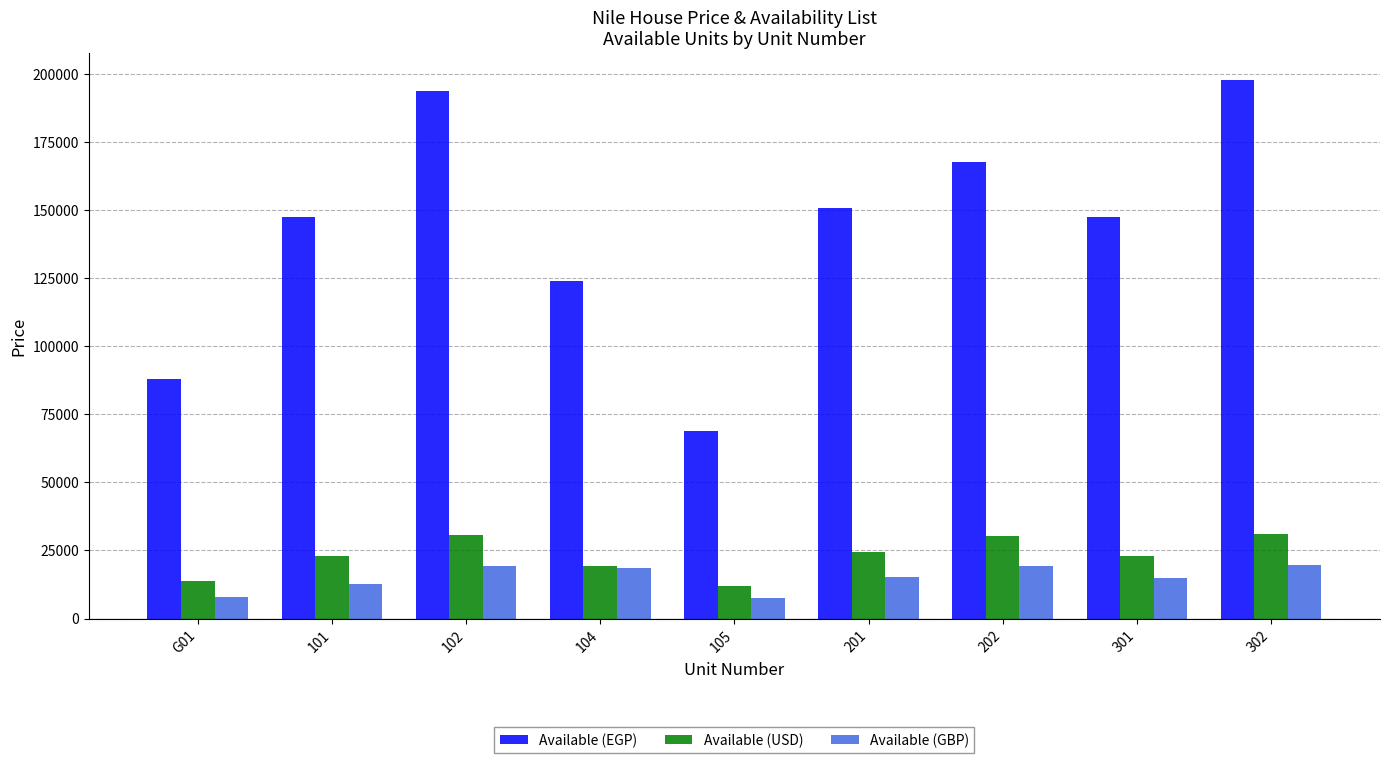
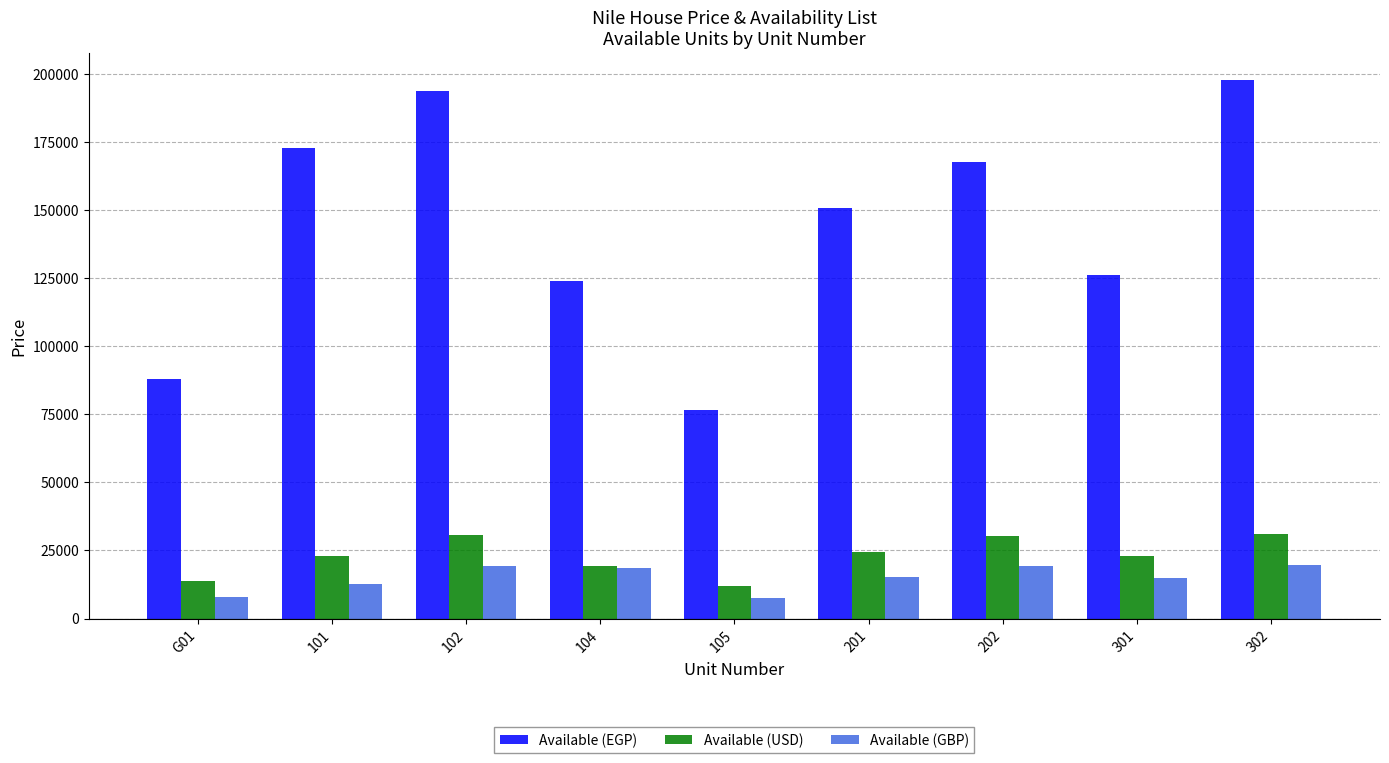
Available (EGP), 101: 147000 -> 173000
Available (EGP), 105: 69000 -> 77000
Available (EGP), 301: 147000 -> 126000
